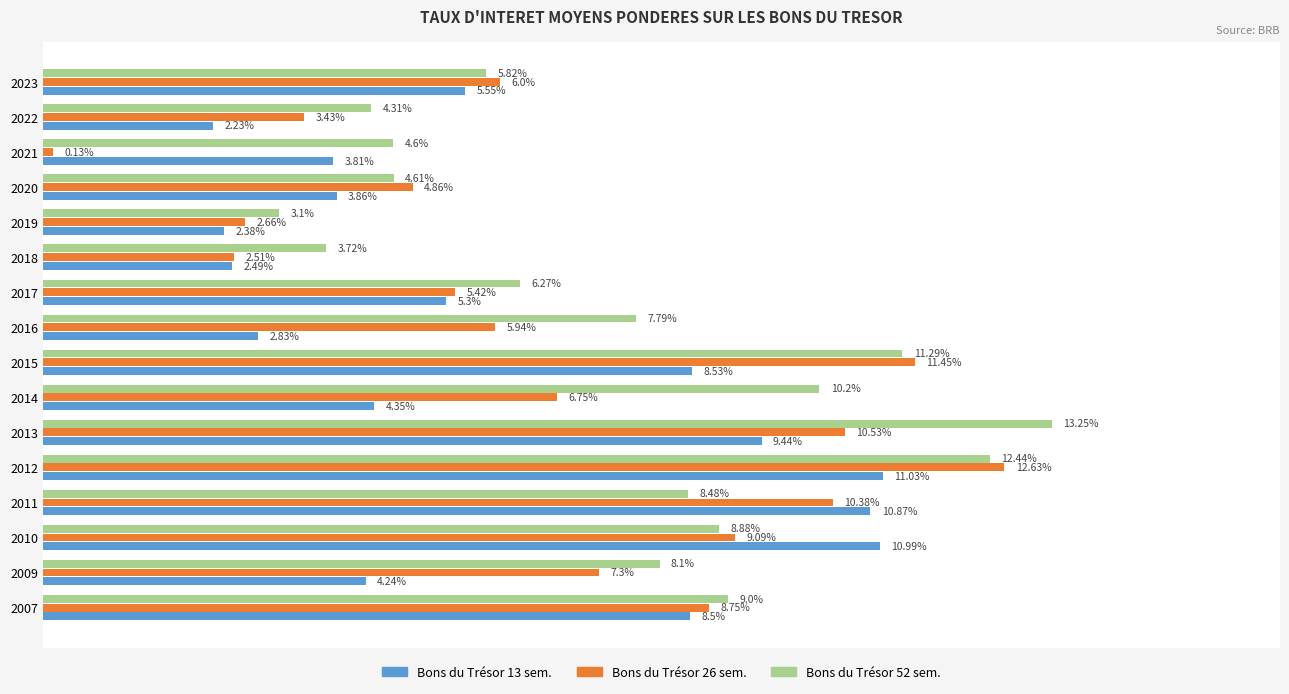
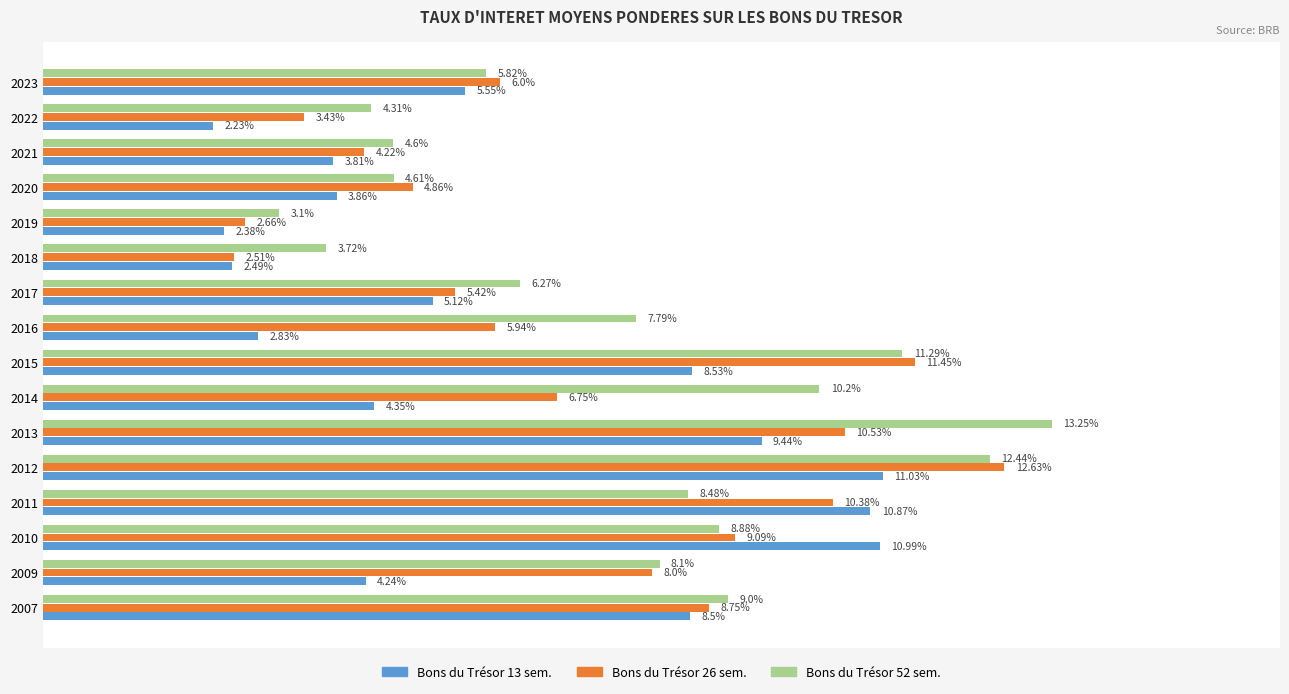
Bons du Trésor 26 sem., 2021: 0.13% -> 4.22%
Bons du Trésor 13 sem., 2017: 5.3% -> 5.12%
Bons du Trésor 26 sem., 2009: 7.3% -> 8.0%
